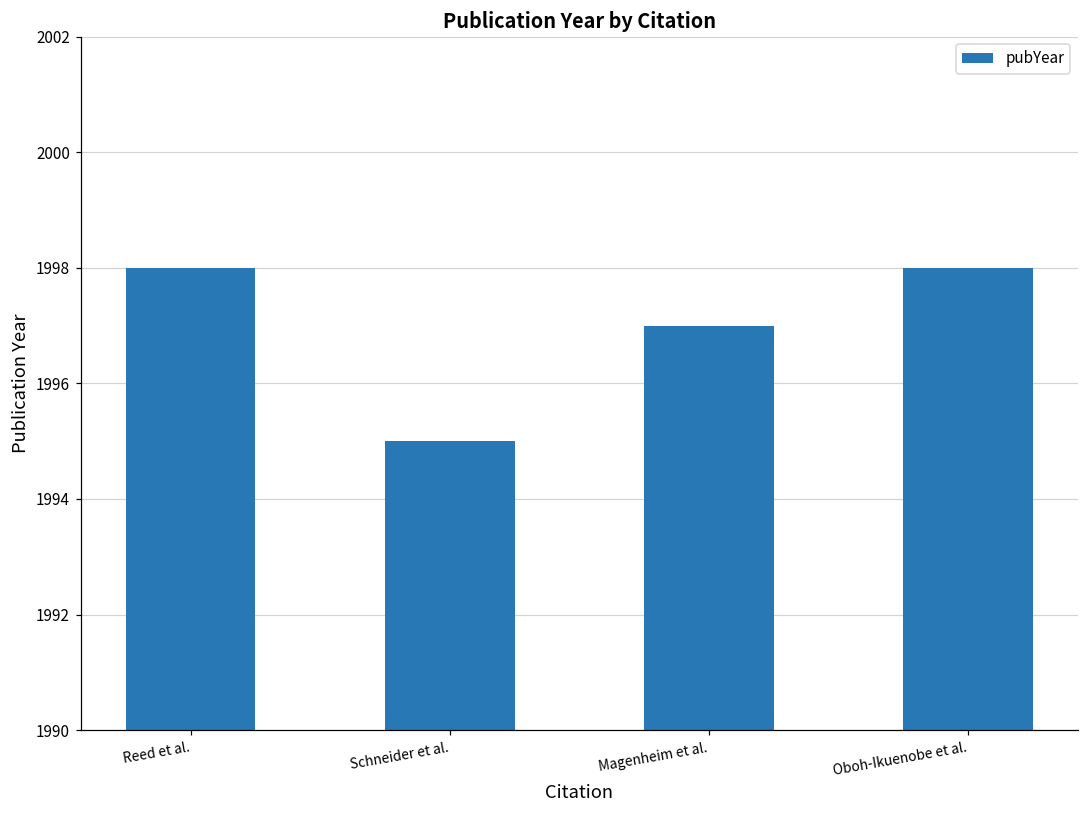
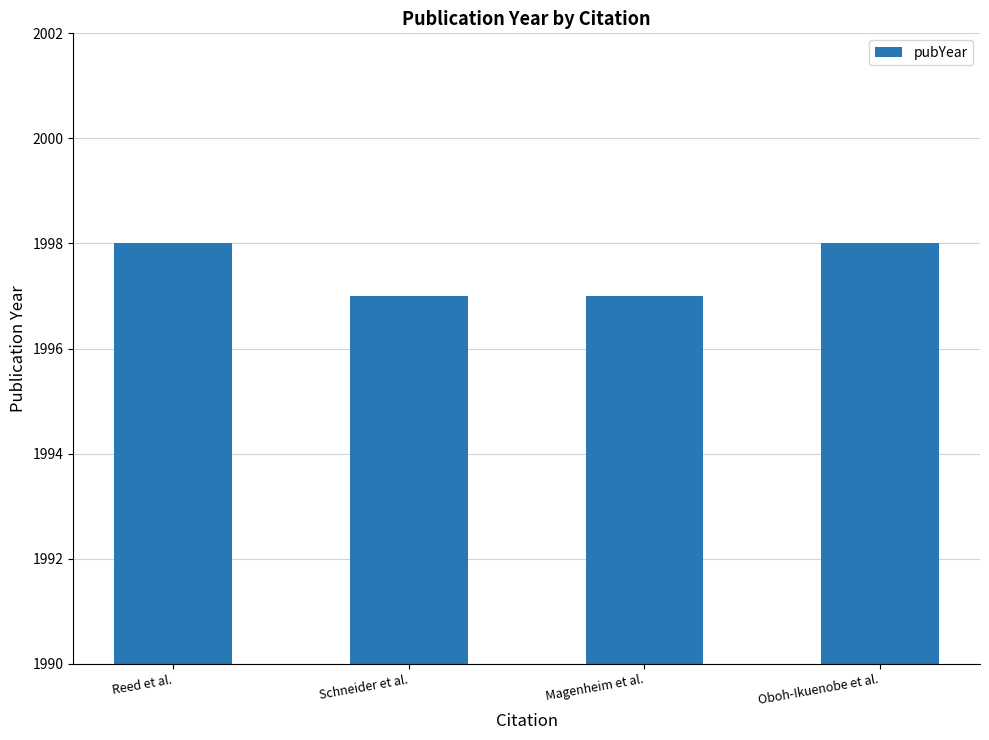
Schneider et al.: 1995 -> 1997
